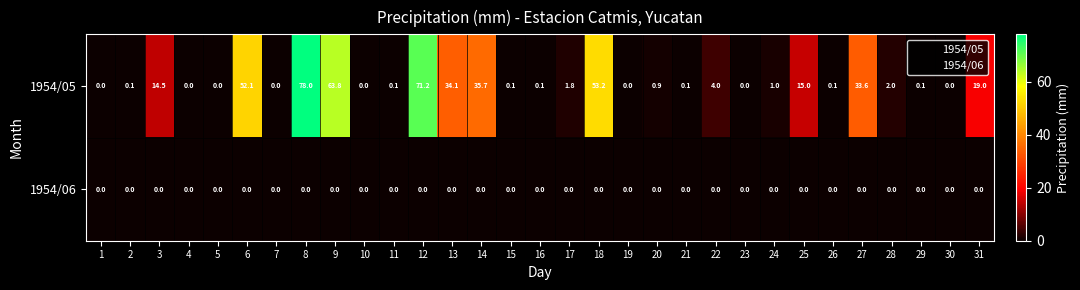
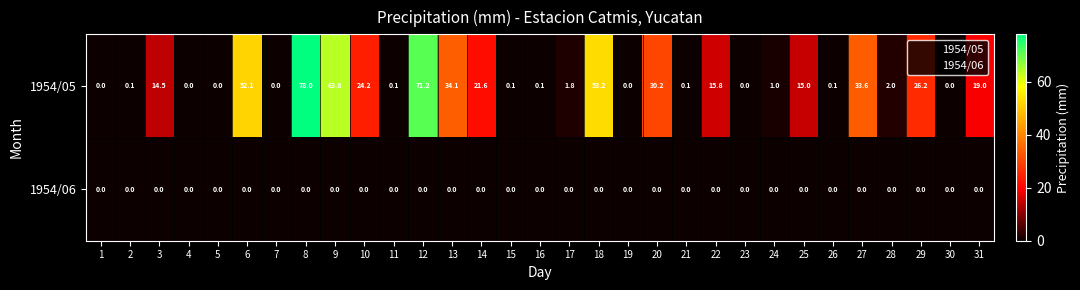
1954/05, 10: 0.0 -> 24.2
1954/05, 14: 35.7 -> 21.6
1954/05, 20: 0.9 -> 30.2
1954/05, 22: 4.0 -> 15.8
1954/05, 29: 0.1 -> 26.2
